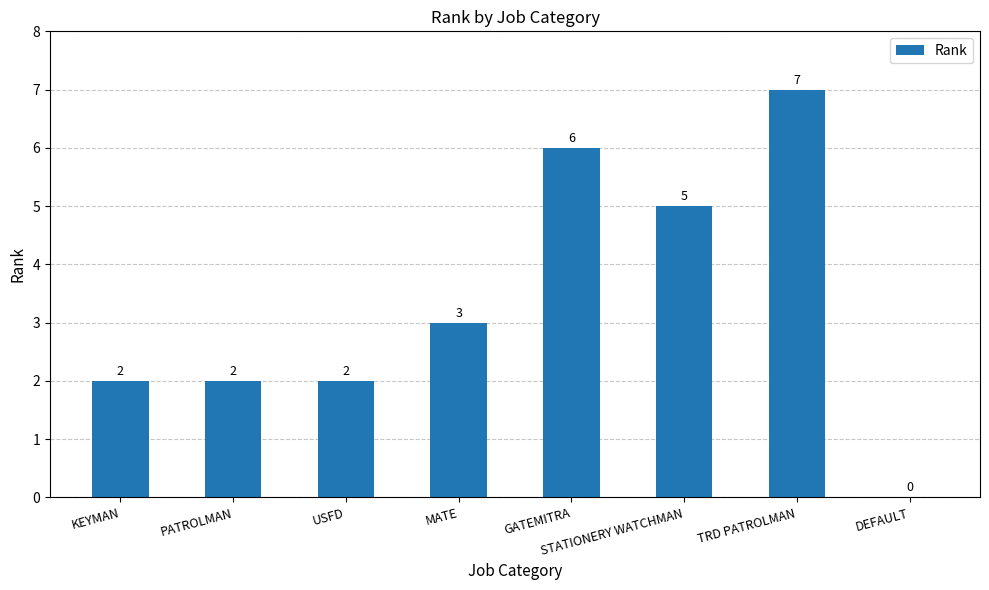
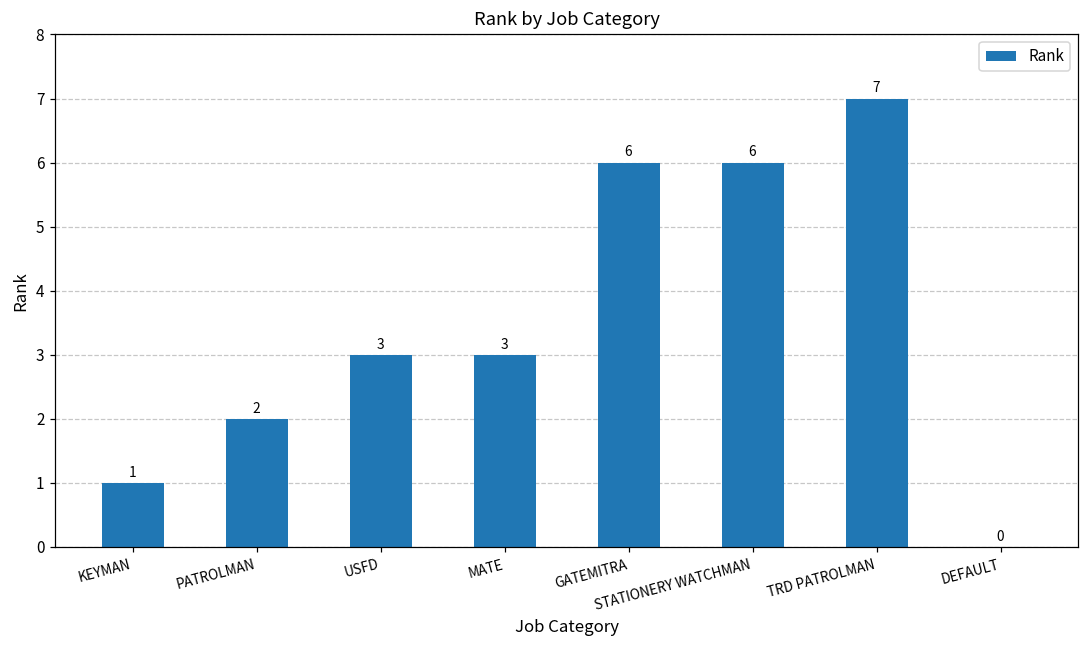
KEYMAN: 2 -> 1
USFD: 2 -> 3
STATIONERY WATCHMAN: 5 -> 6
